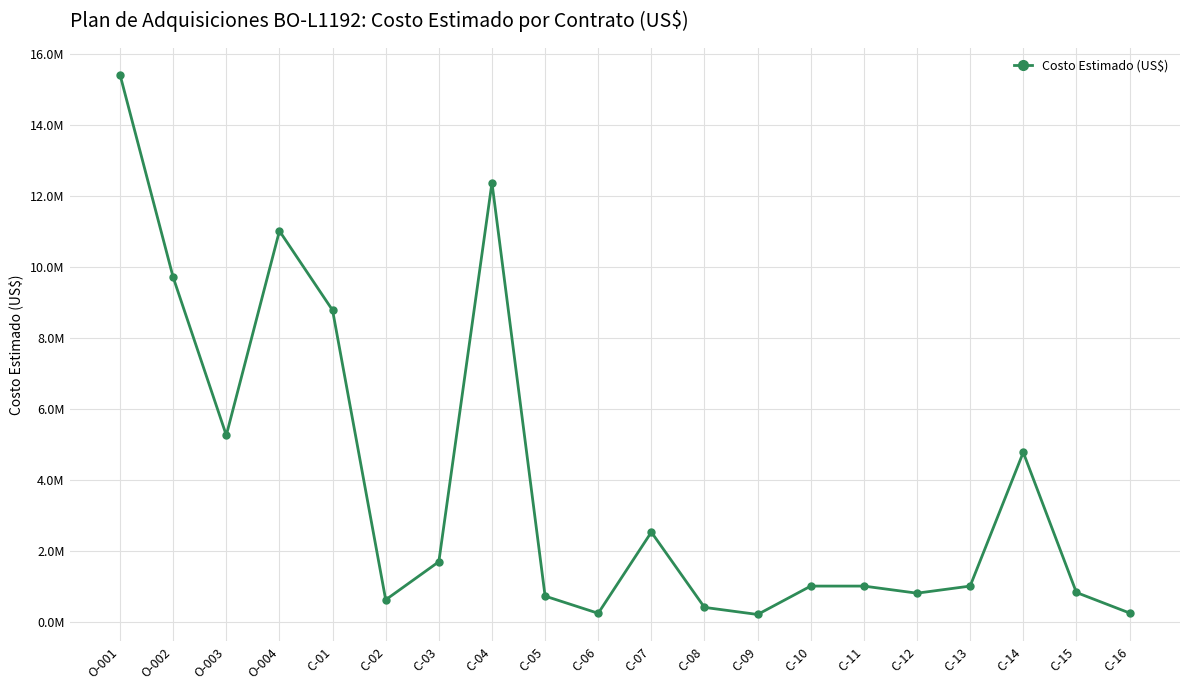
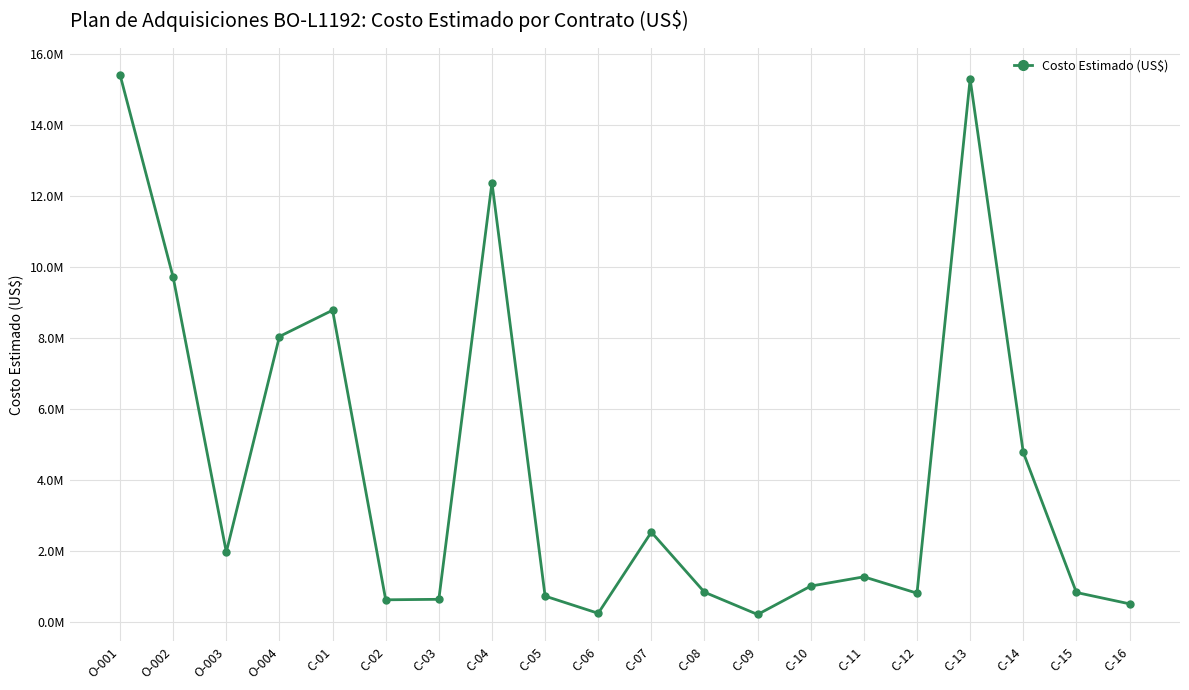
O-003: 5200000 -> 2000000
O-004: 11000000 -> 8000000
C-03: 1700000 -> 600000
C-08: 400000 -> 800000
C-11: 1000000 -> 1300000
C-13: 1000000 -> 15300000
C-16: 200000 -> 500000
